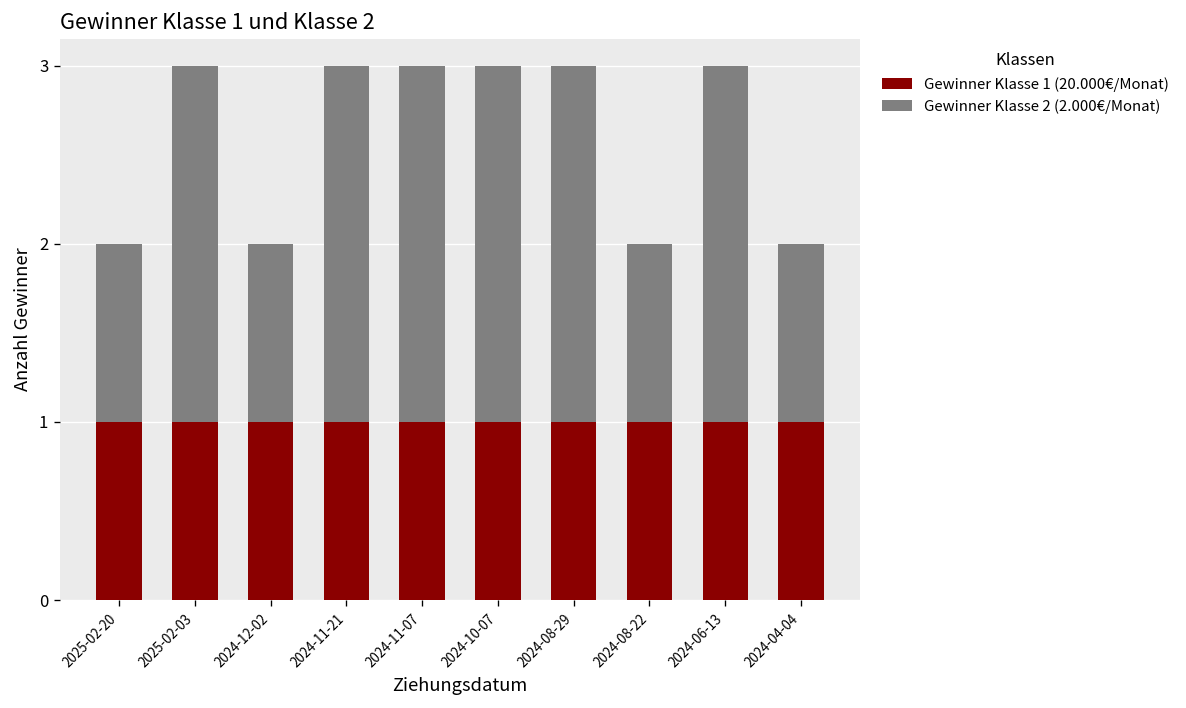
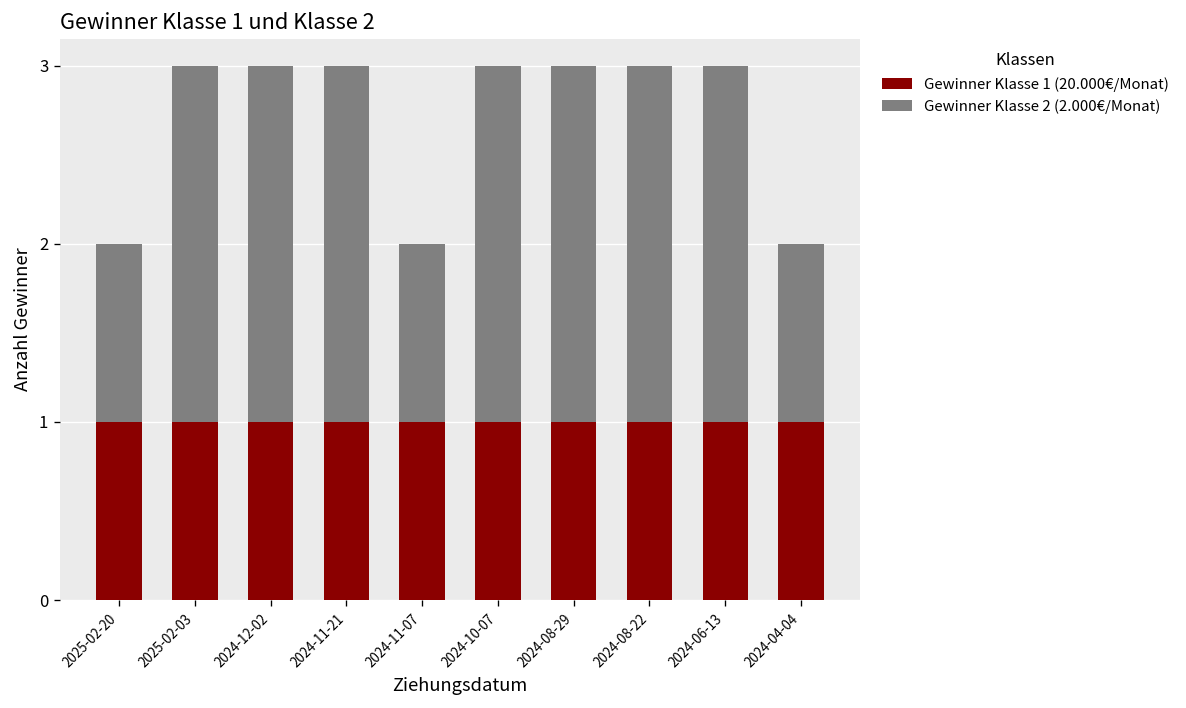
Gewinner Klasse 2 (2.000€/Monat), 2024-12-02: 1 -> 2
Gewinner Klasse 2 (2.000€/Monat), 2024-11-07: 2 -> 1
Gewinner Klasse 2 (2.000€/Monat), 2024-08-22: 1 -> 2
